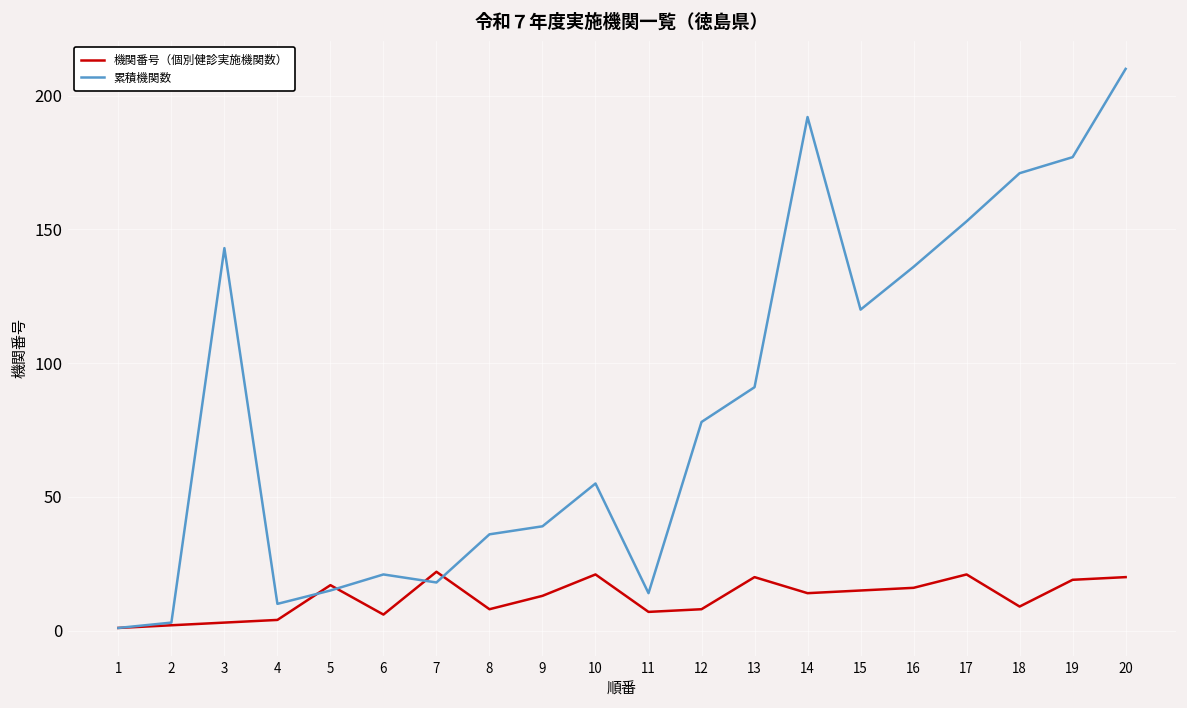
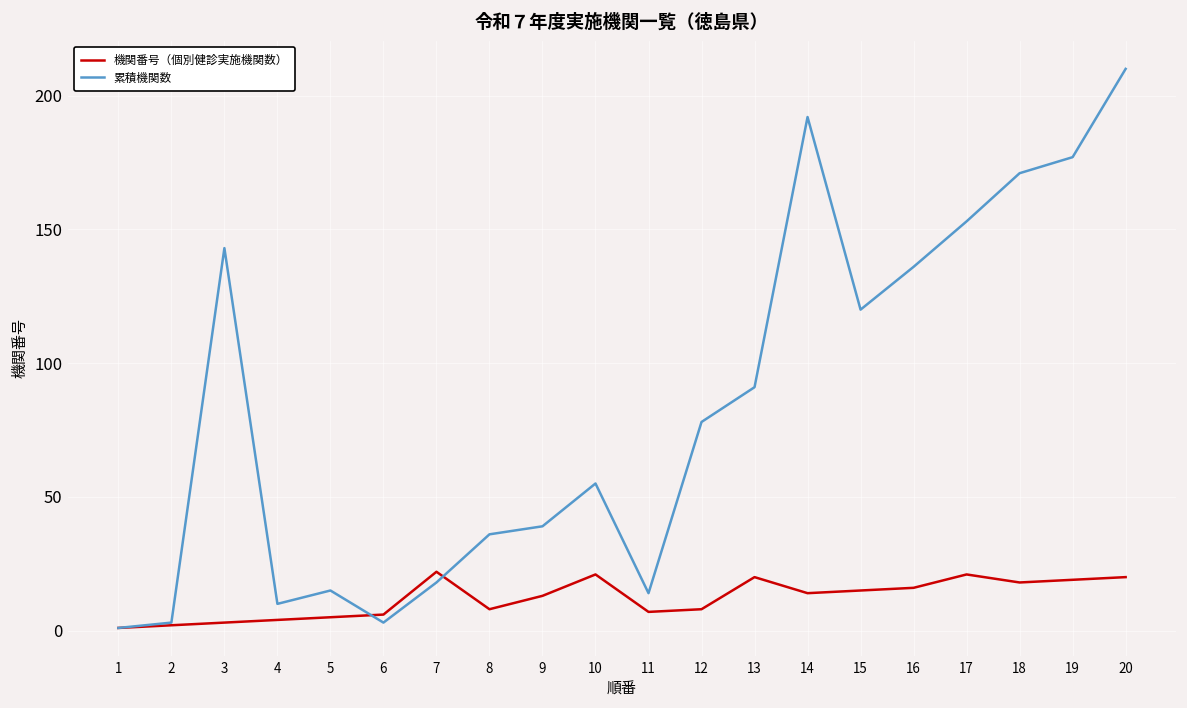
機関番号（個別健診実施機関数）, 5: 17 -> 5
累積機関数, 6: 21 -> 3
機関番号（個別健診実施機関数）, 18: 9 -> 18
